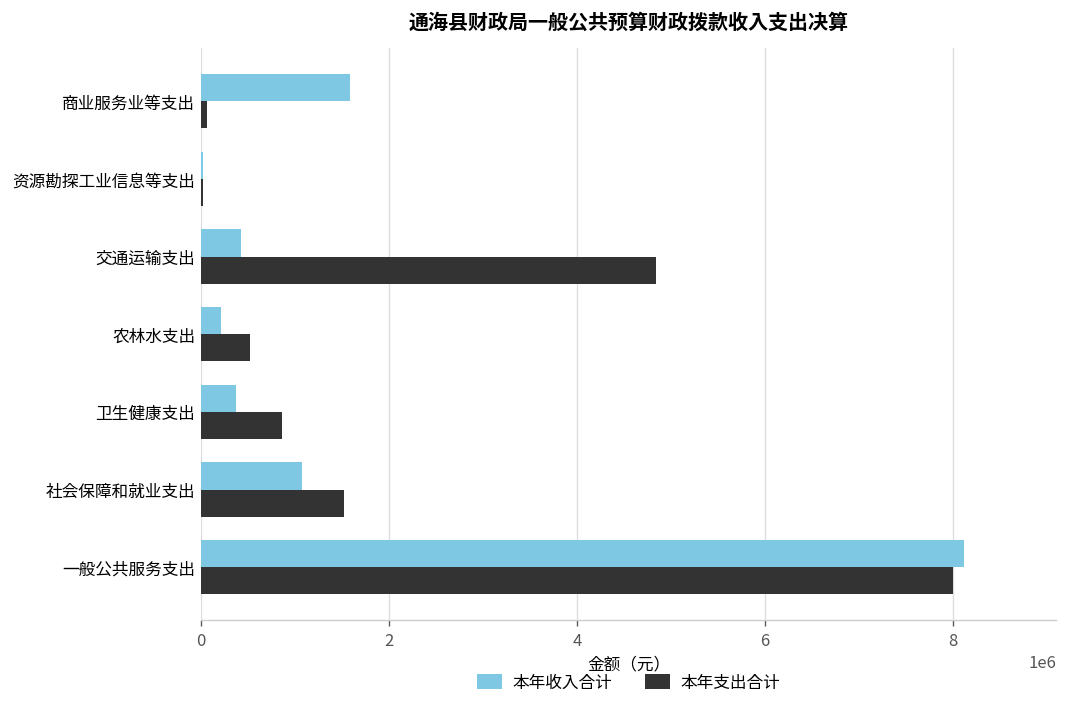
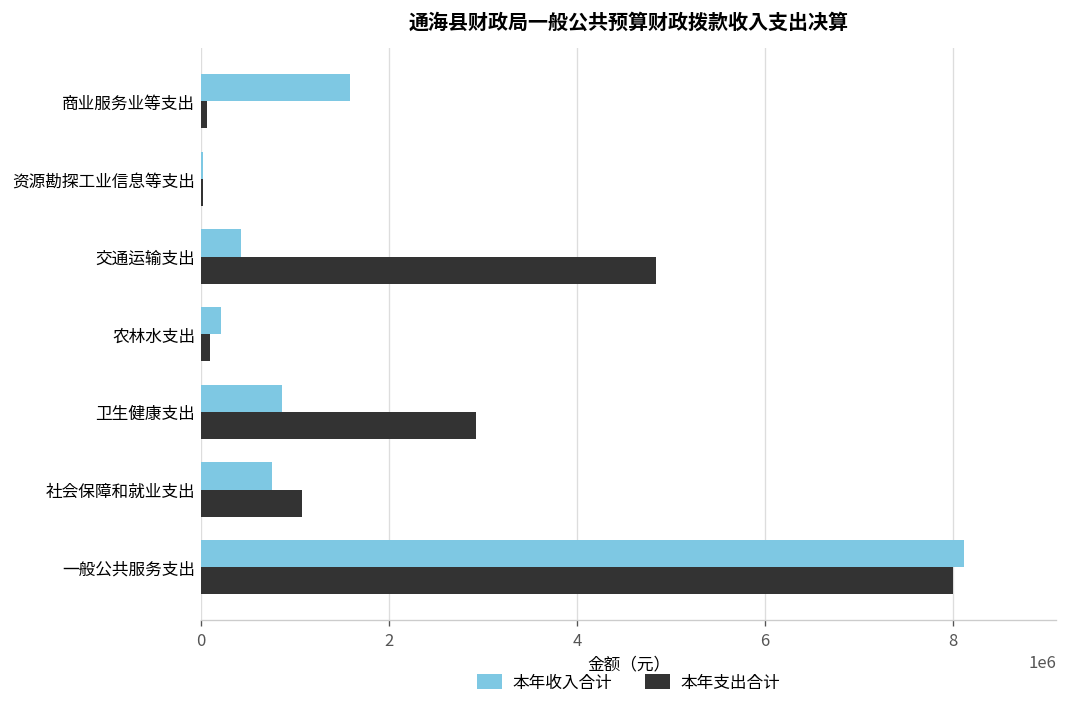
本年支出合计, 农林水支出: 500000 -> 100000
本年收入合计, 卫生健康支出: 400000 -> 900000
本年支出合计, 卫生健康支出: 900000 -> 2900000
本年收入合计, 社会保障和就业支出: 1100000 -> 800000
本年支出合计, 社会保障和就业支出: 1500000 -> 1100000
